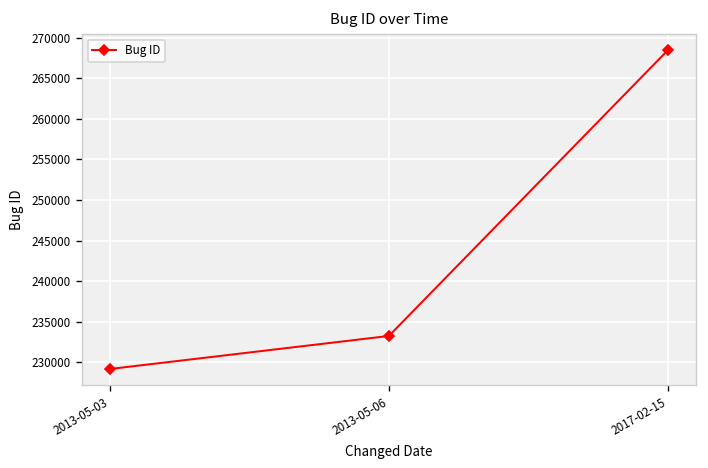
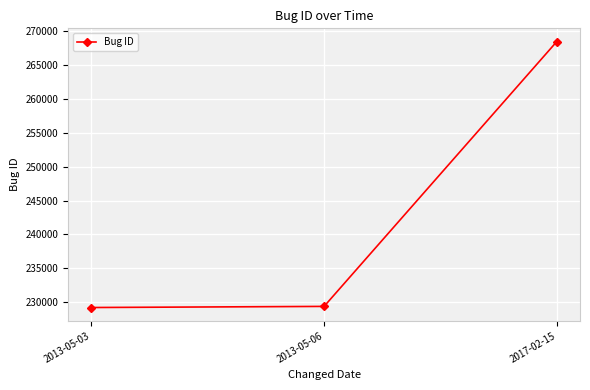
2013-05-06: 233000 -> 229000
